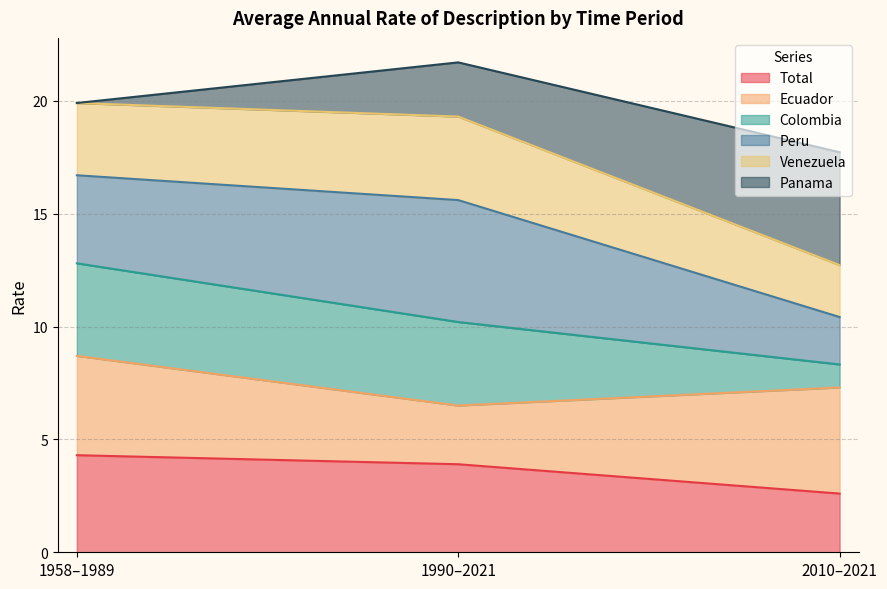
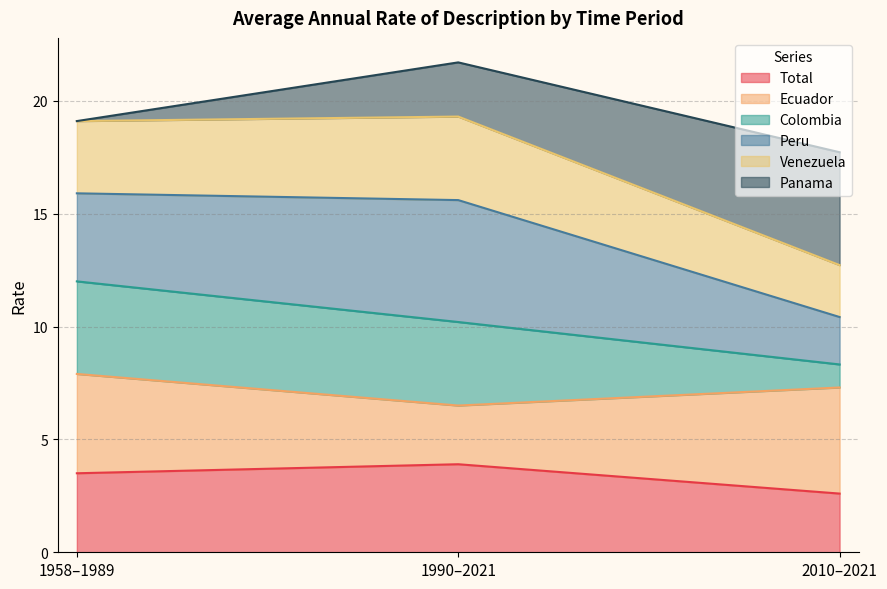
Total, 1958–1989: 4.3 -> 3.5
